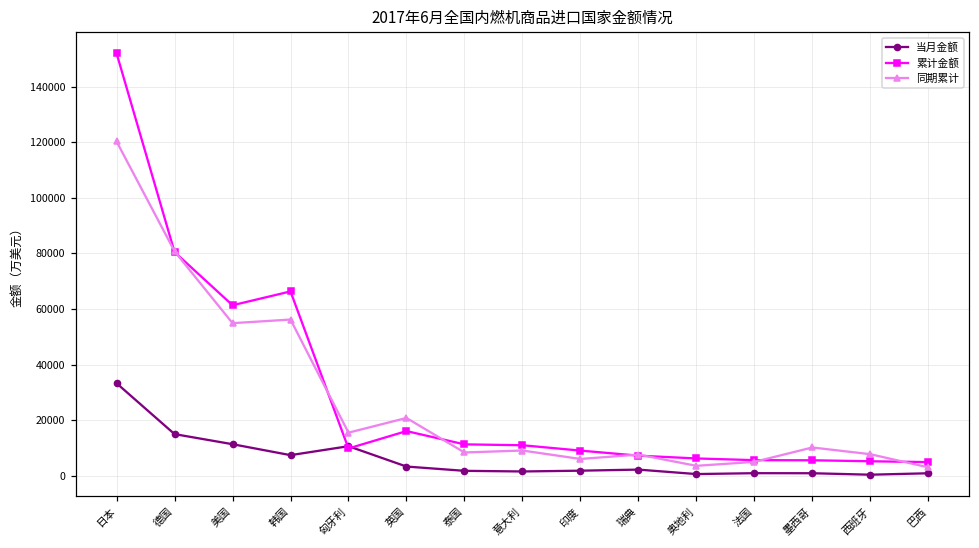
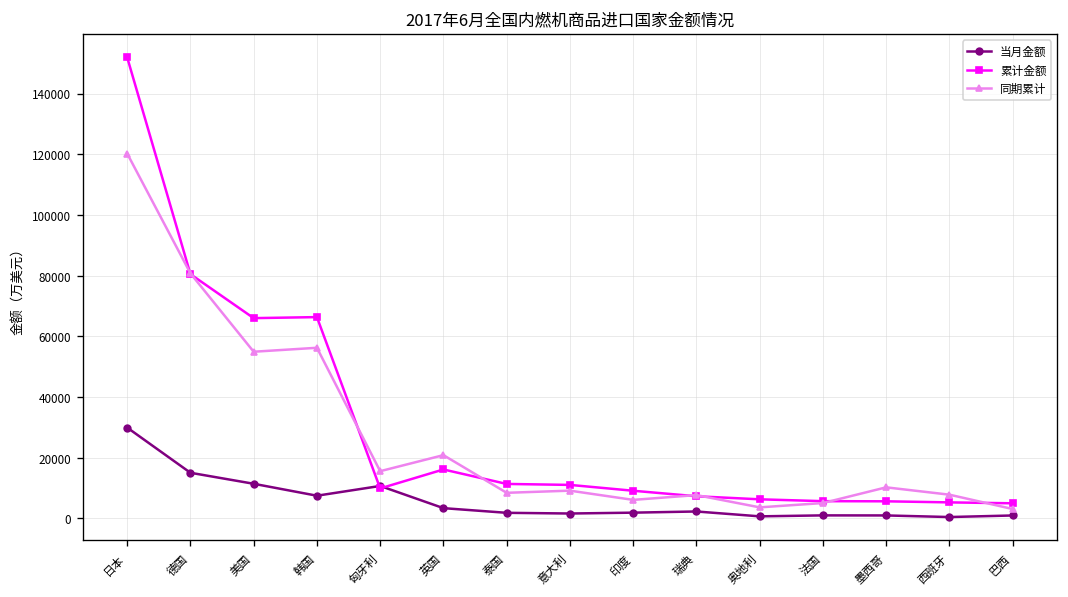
当月金额, 日本: 33000 -> 30000
累计金额, 美国: 61000 -> 66000
